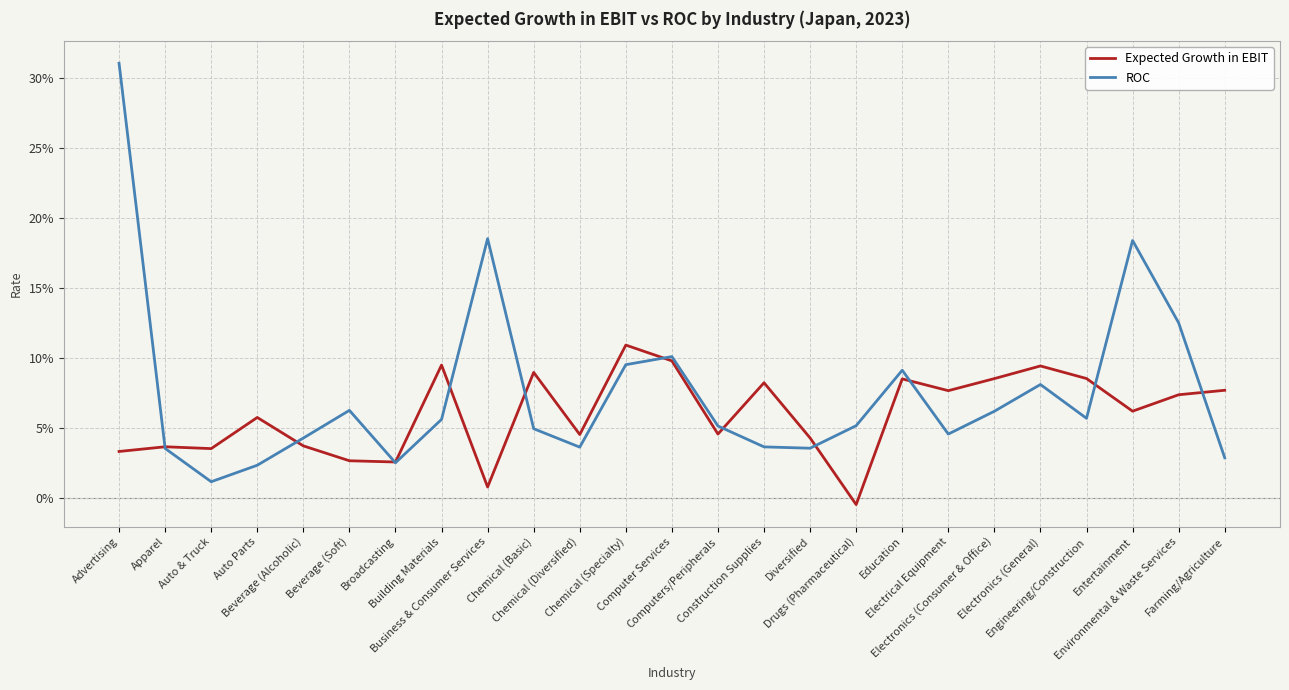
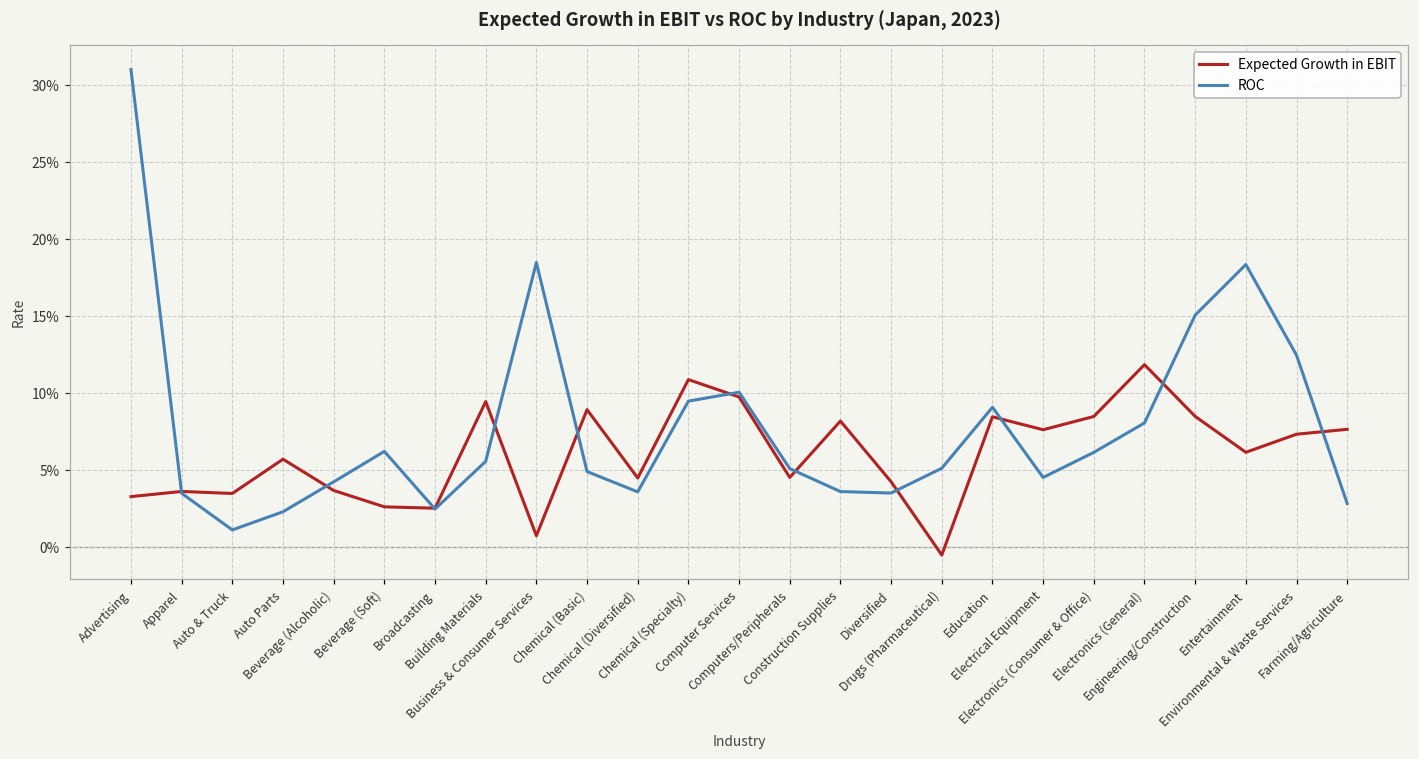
Expected Growth in EBIT, Electronics (General): 9.4% -> 11.9%
ROC, Engineering/Construction: 5.7% -> 15.1%
